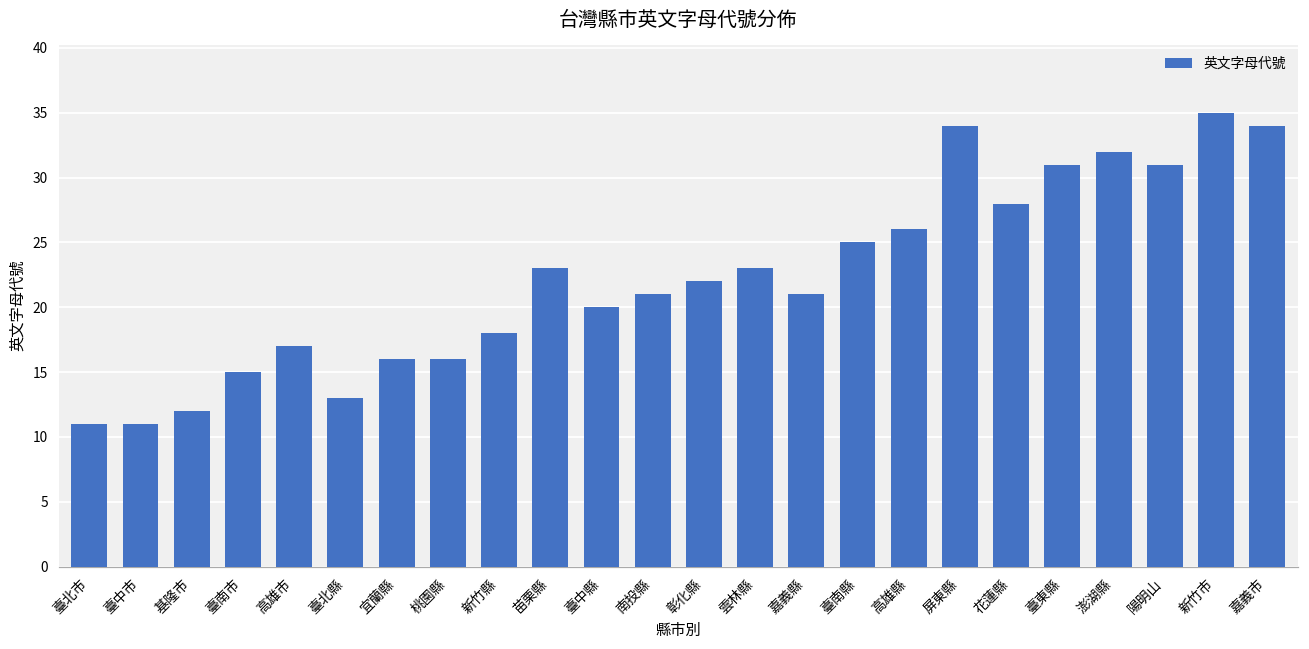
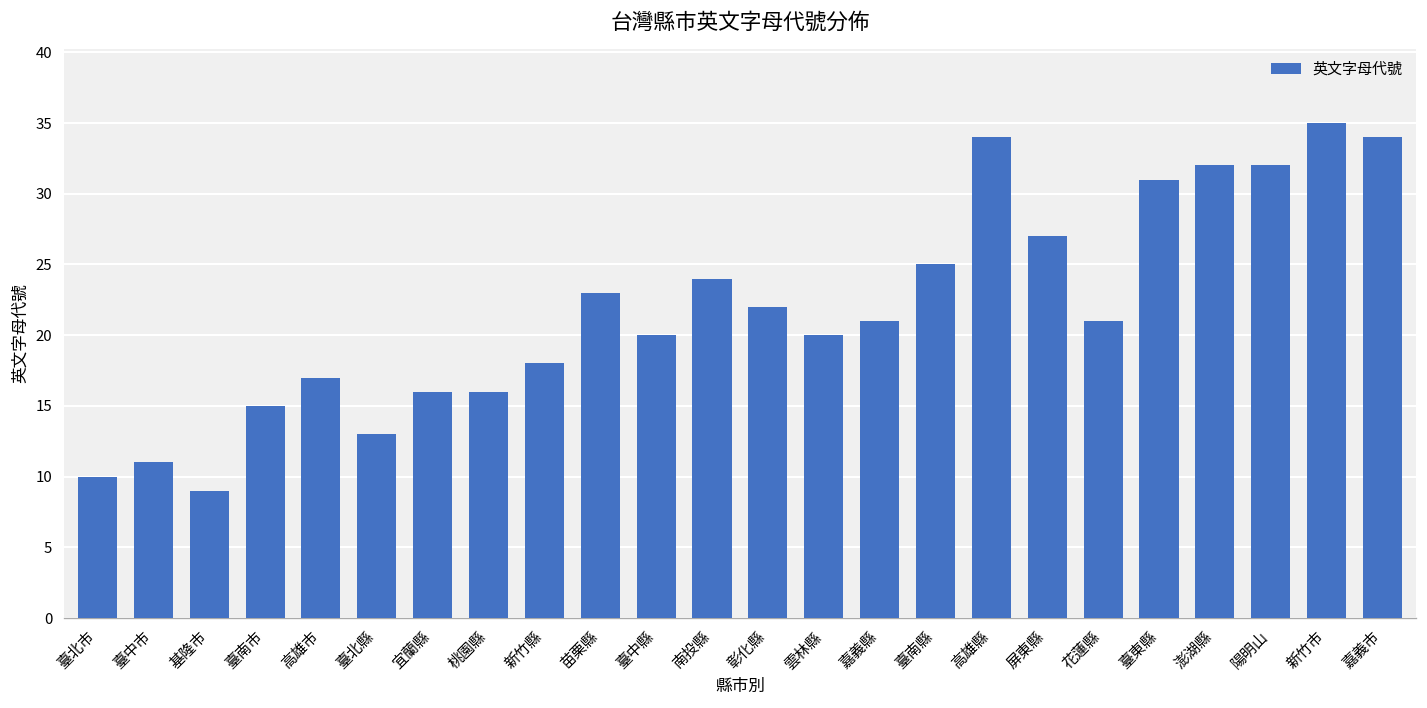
臺北市: 11 -> 10
基隆市: 12 -> 9
南投縣: 21 -> 24
雲林縣: 23 -> 20
高雄縣: 26 -> 34
屏東縣: 34 -> 27
花蓮縣: 28 -> 21
陽明山: 31 -> 32
